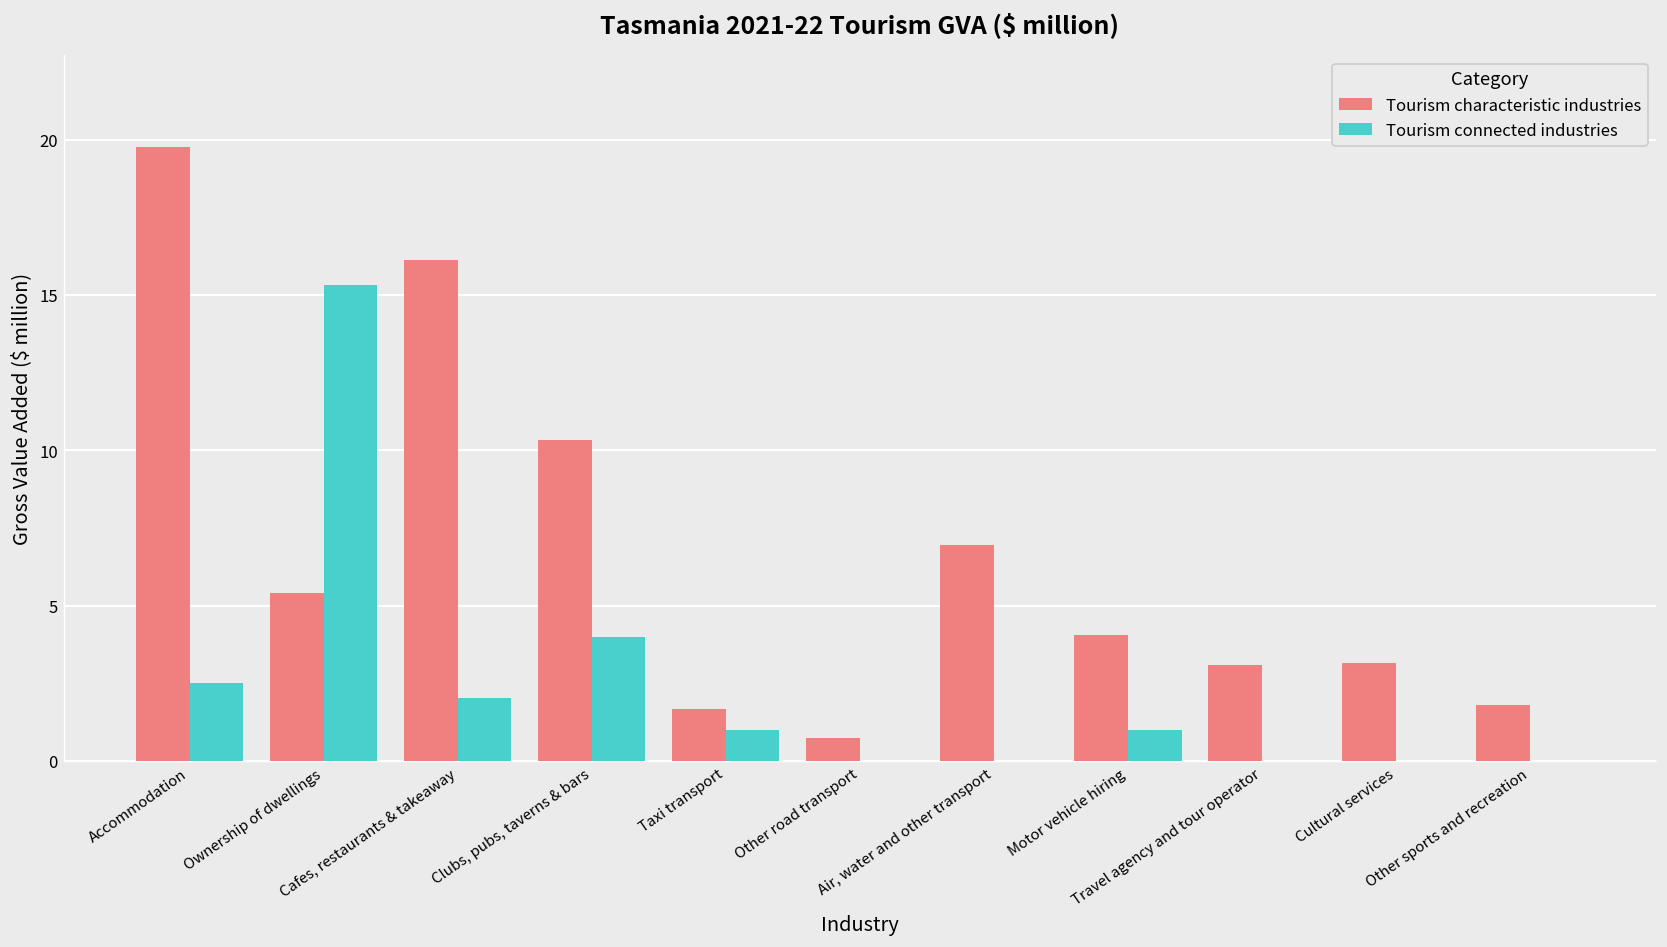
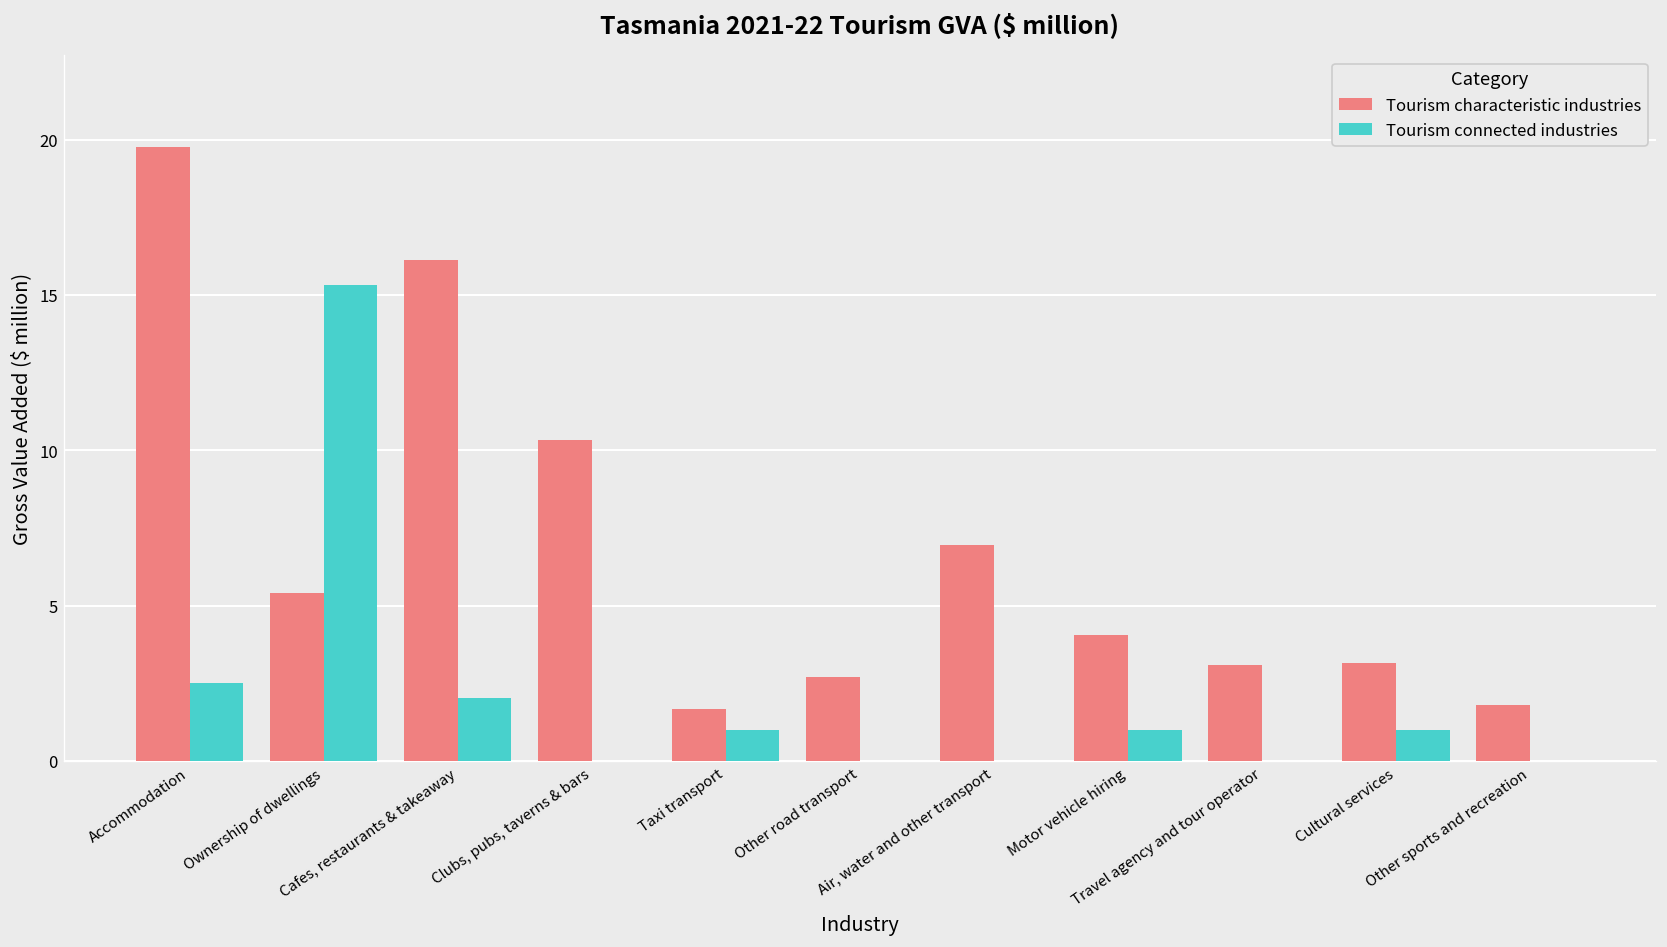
Tourism connected industries, Clubs, pubs, taverns & bars: 4 -> 0
Tourism characteristic industries, Other road transport: 0.7 -> 2.7
Tourism connected industries, Cultural services: 0 -> 1
